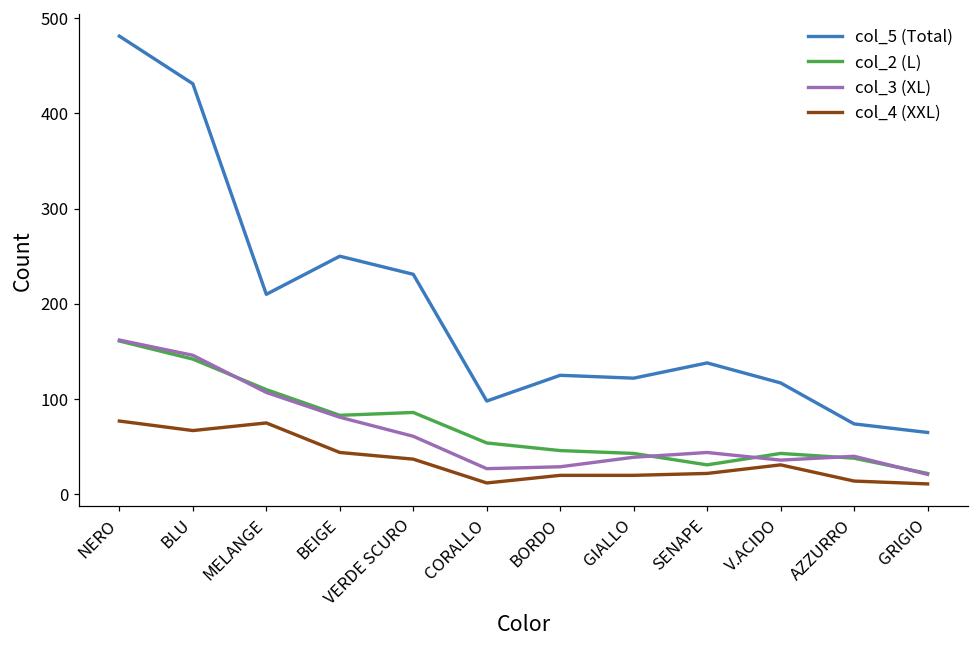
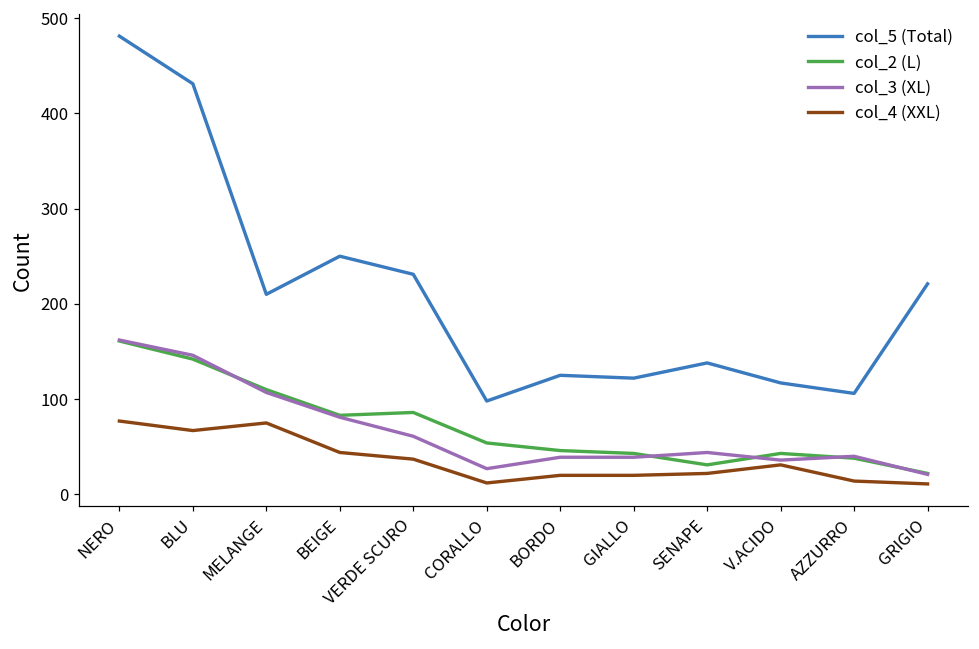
col_3 (XL), BORDO: 30 -> 40
col_5 (Total), AZZURRO: 70 -> 110
col_5 (Total), GRIGIO: 70 -> 220
